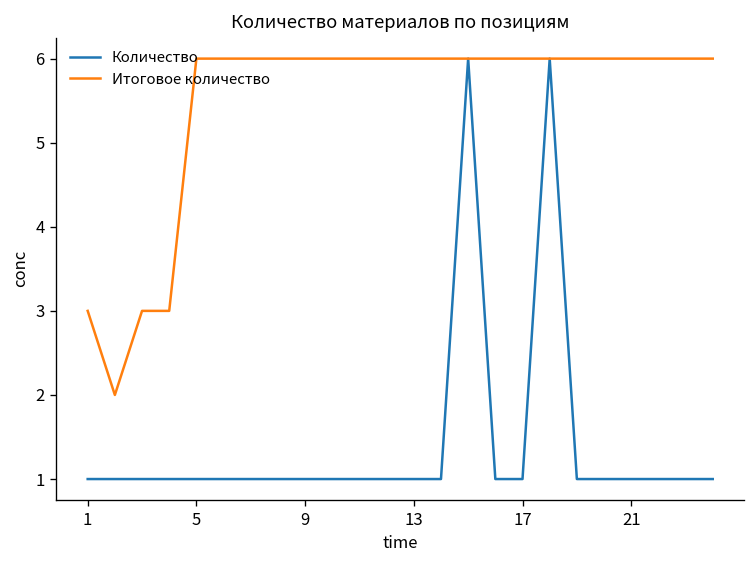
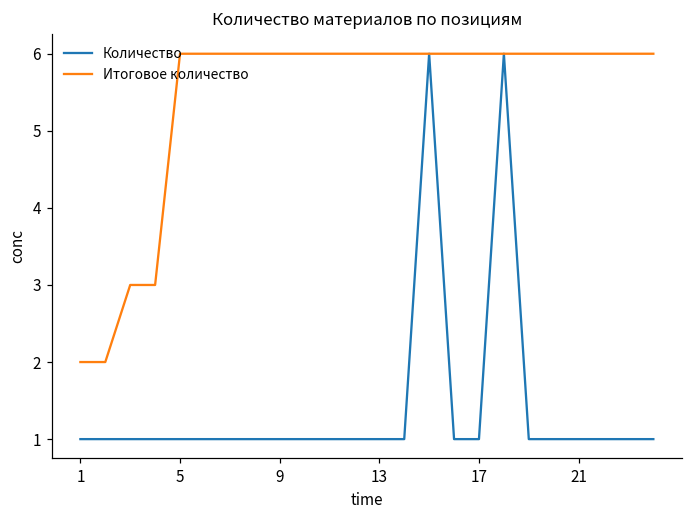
Итоговое количество, 1: 3 -> 2
